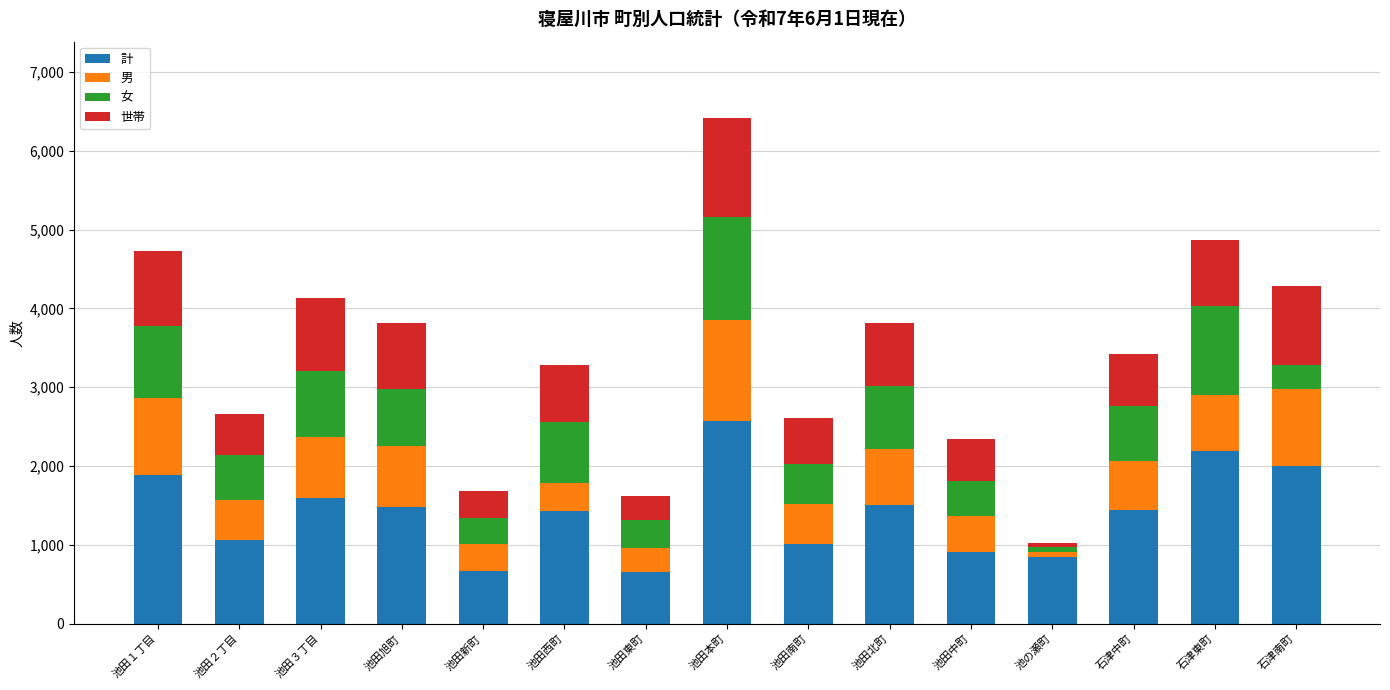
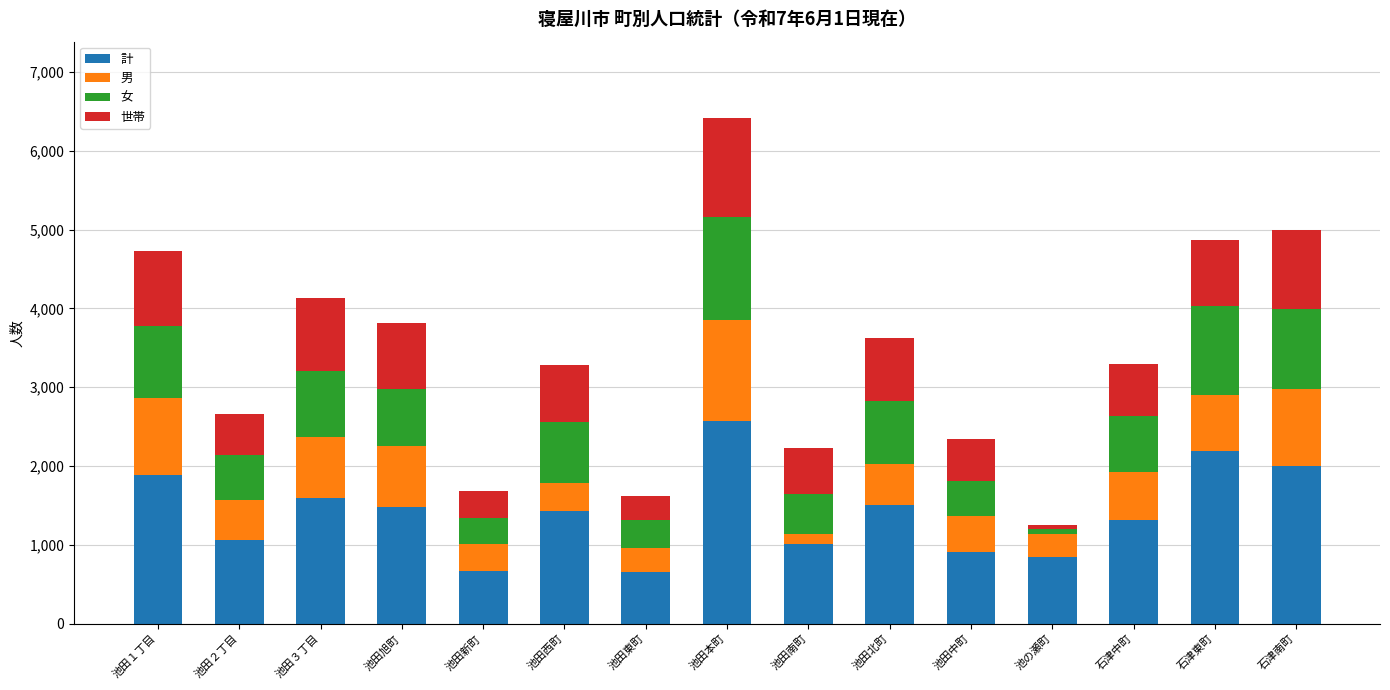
男, 池田南町: 500 -> 100
男, 池田北町: 700 -> 500
男, 池の瀬町: 100 -> 300
計, 石津中町: 1,400 -> 1,300
女, 石津南町: 300 -> 1,000
